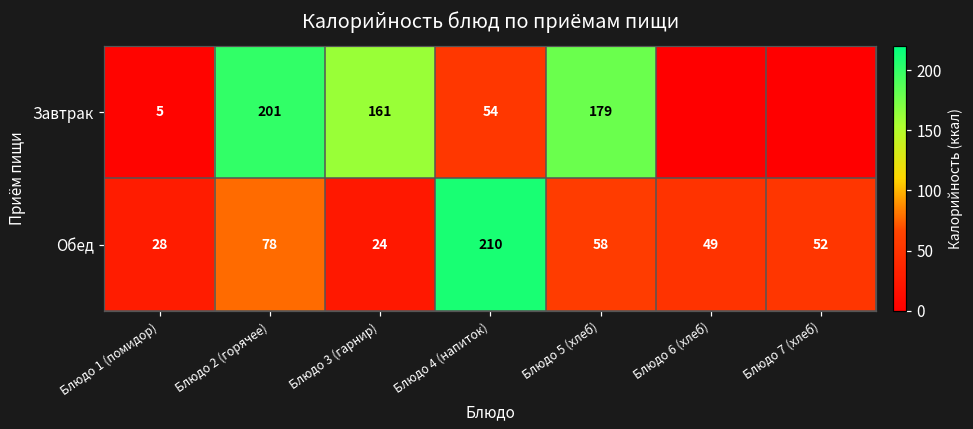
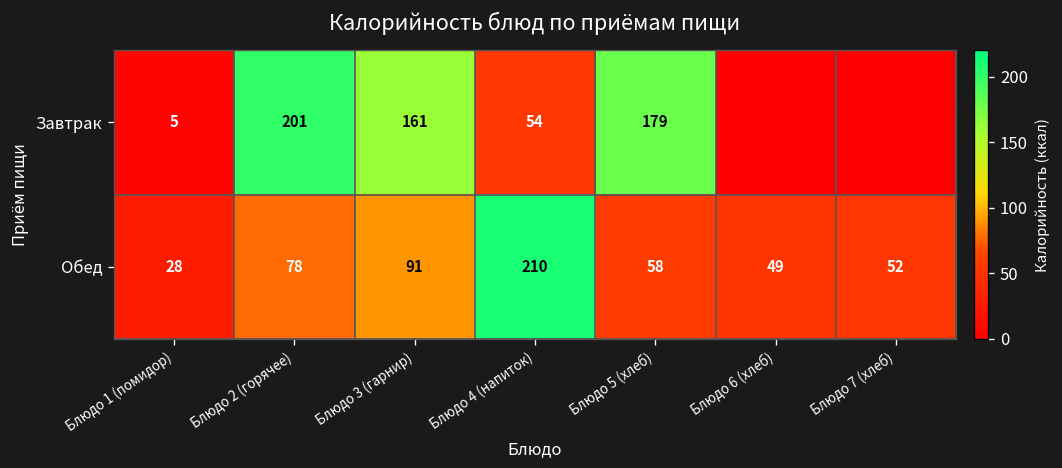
Обед, Блюдо 3 (гарнир): 24 -> 91
